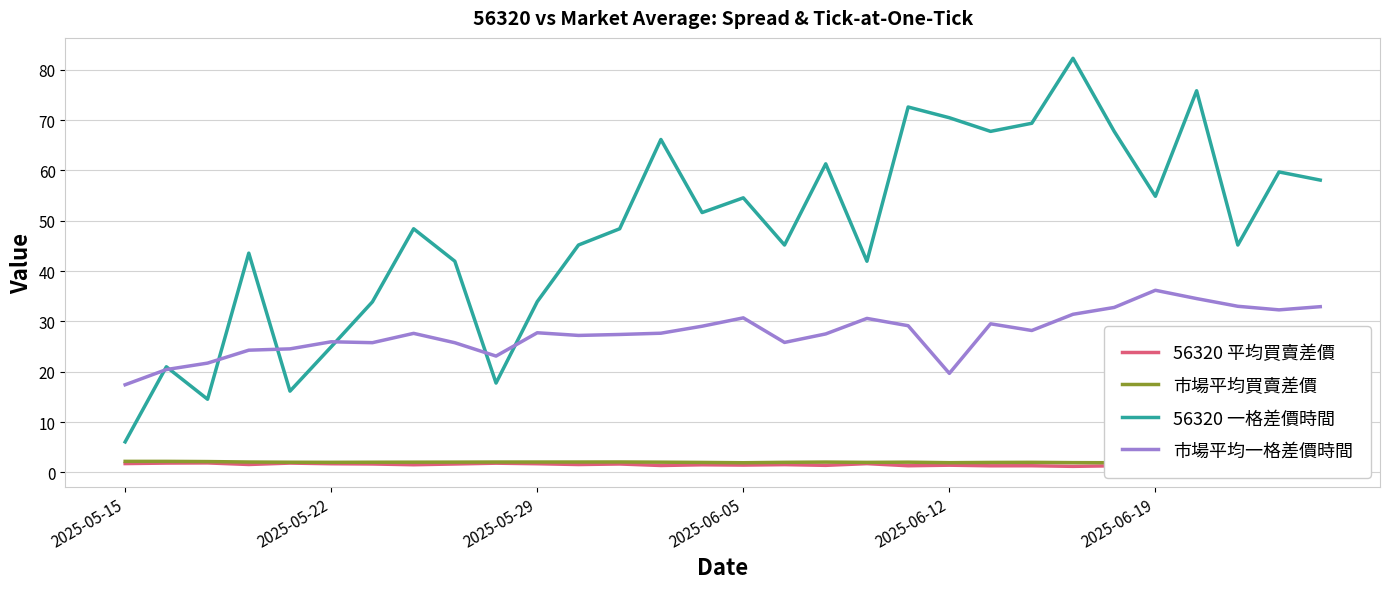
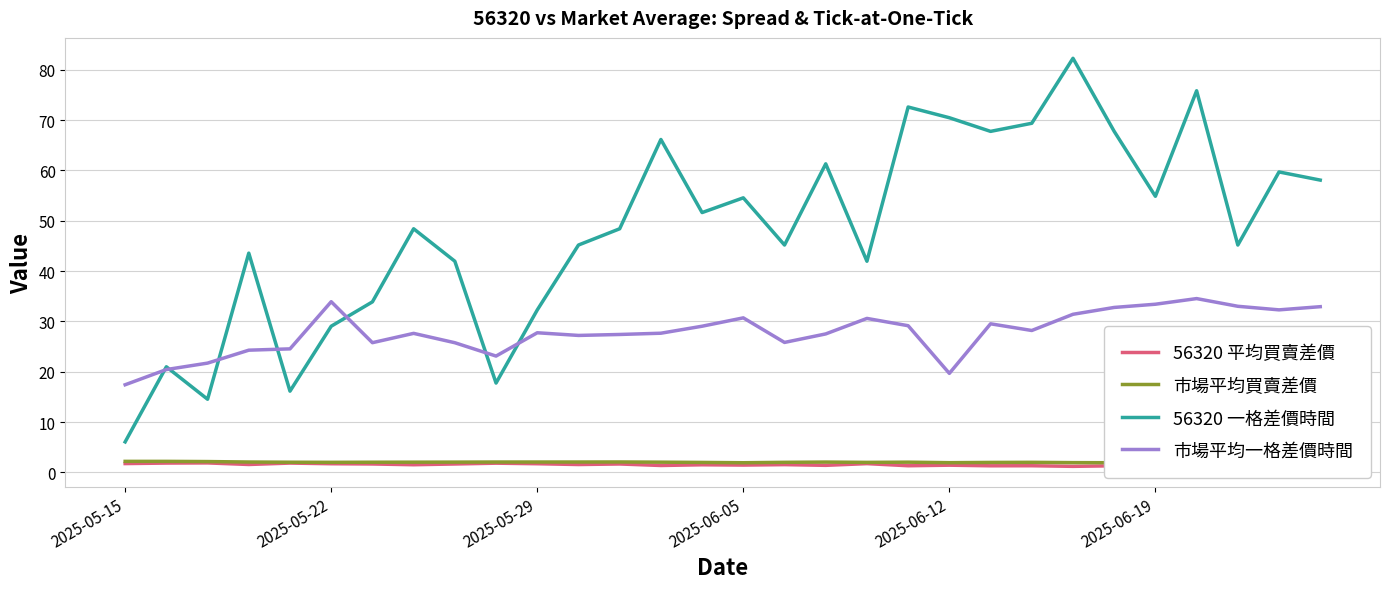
56320 一格差價時間, 2025-05-22: 25 -> 29
市場平均一格差價時間, 2025-05-22: 26 -> 34
56320 一格差價時間, 2025-05-29: 34 -> 32
市場平均一格差價時間, 2025-06-19: 36 -> 33
